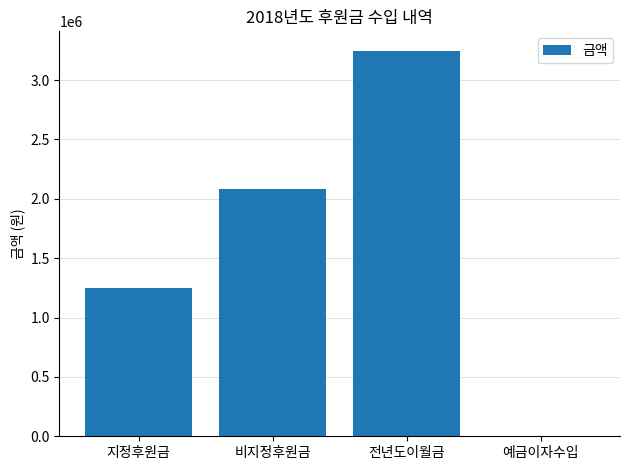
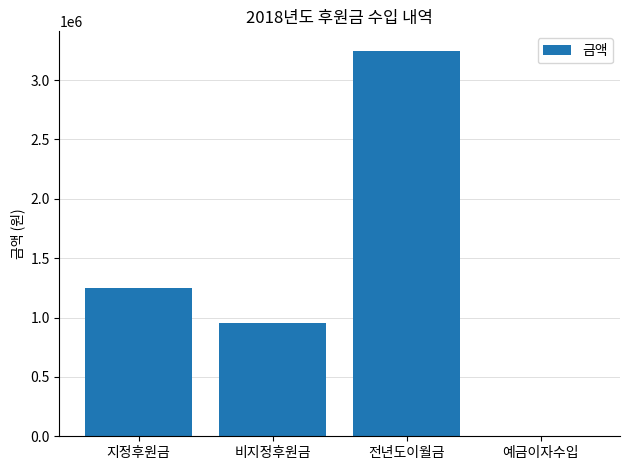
비지정후원금: 2080000 -> 950000
